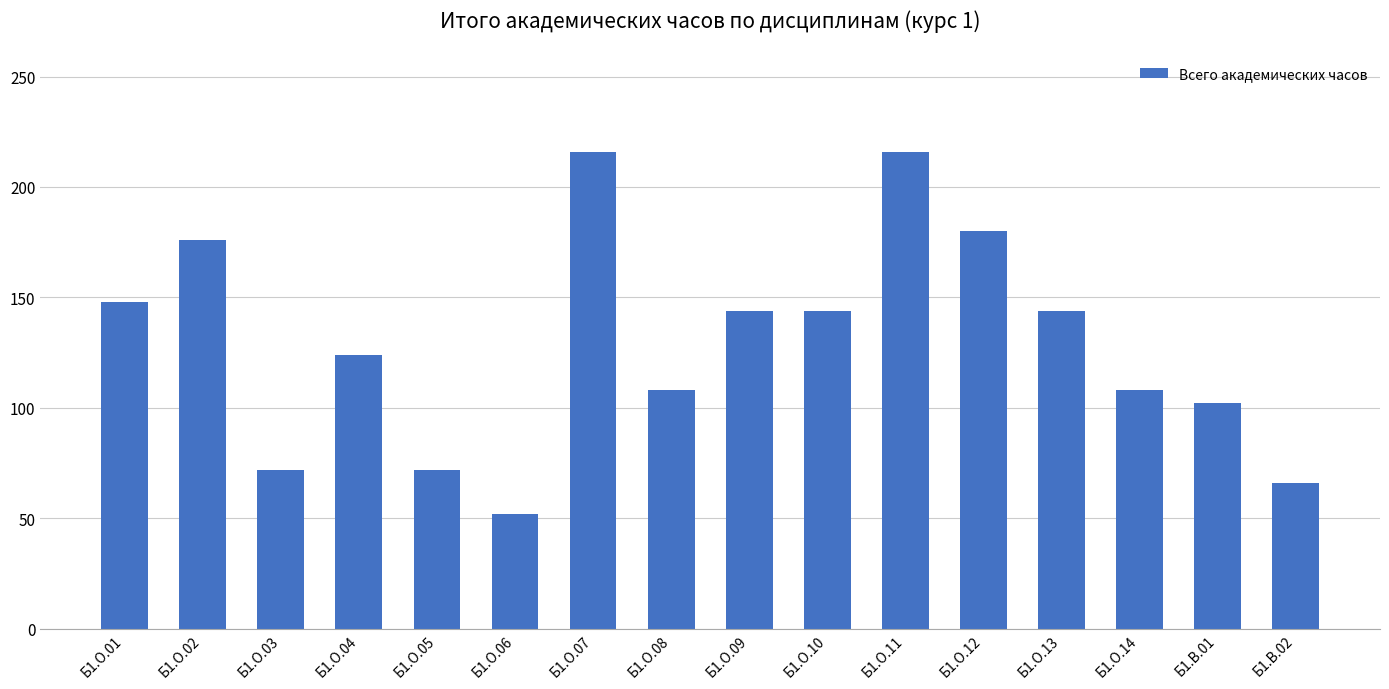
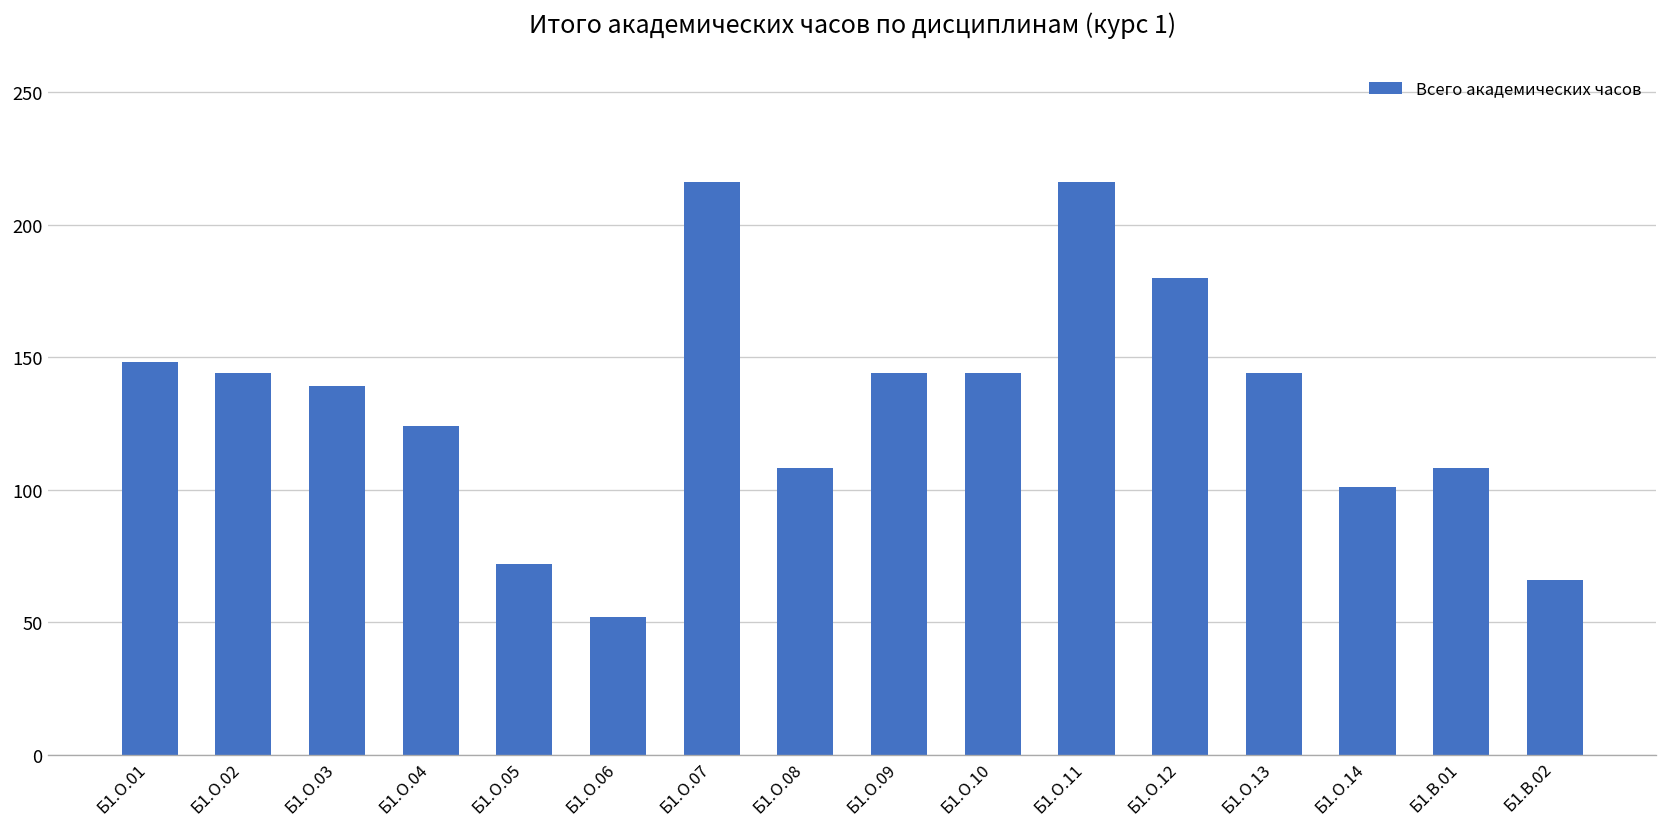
Б1.О.02: 176 -> 144
Б1.О.03: 72 -> 139
Б1.О.14: 108 -> 101
Б1.В.01: 102 -> 108
